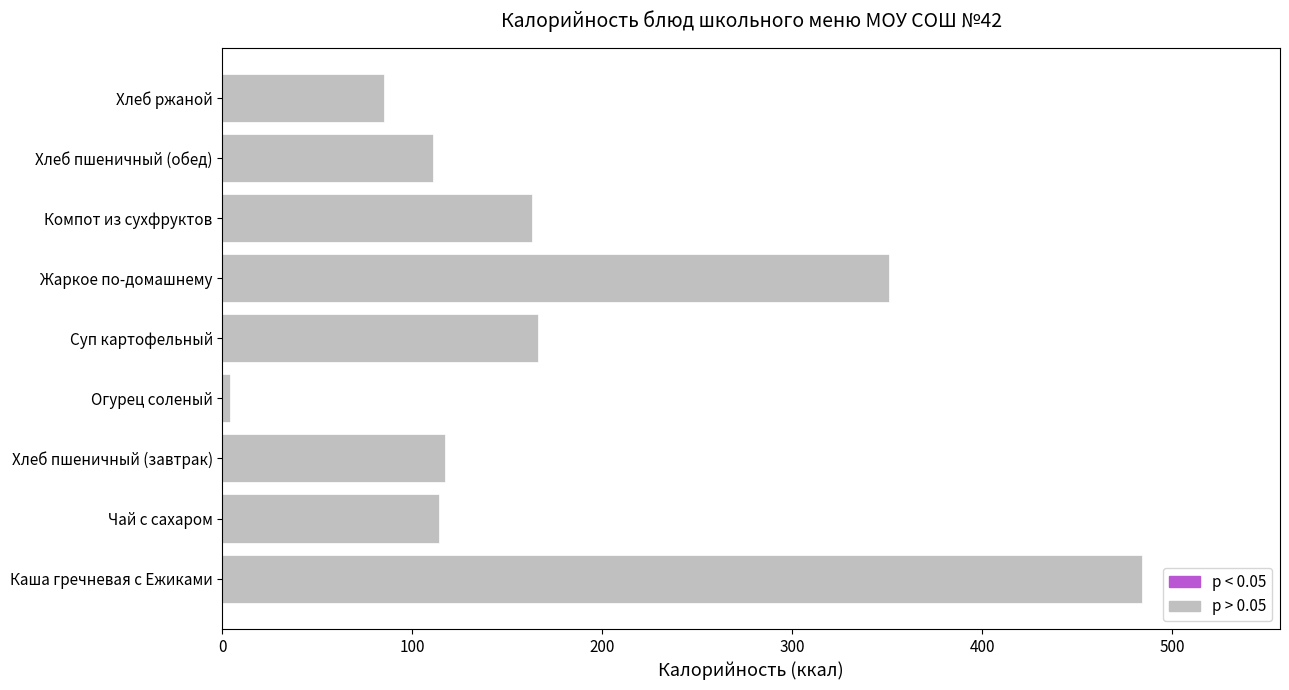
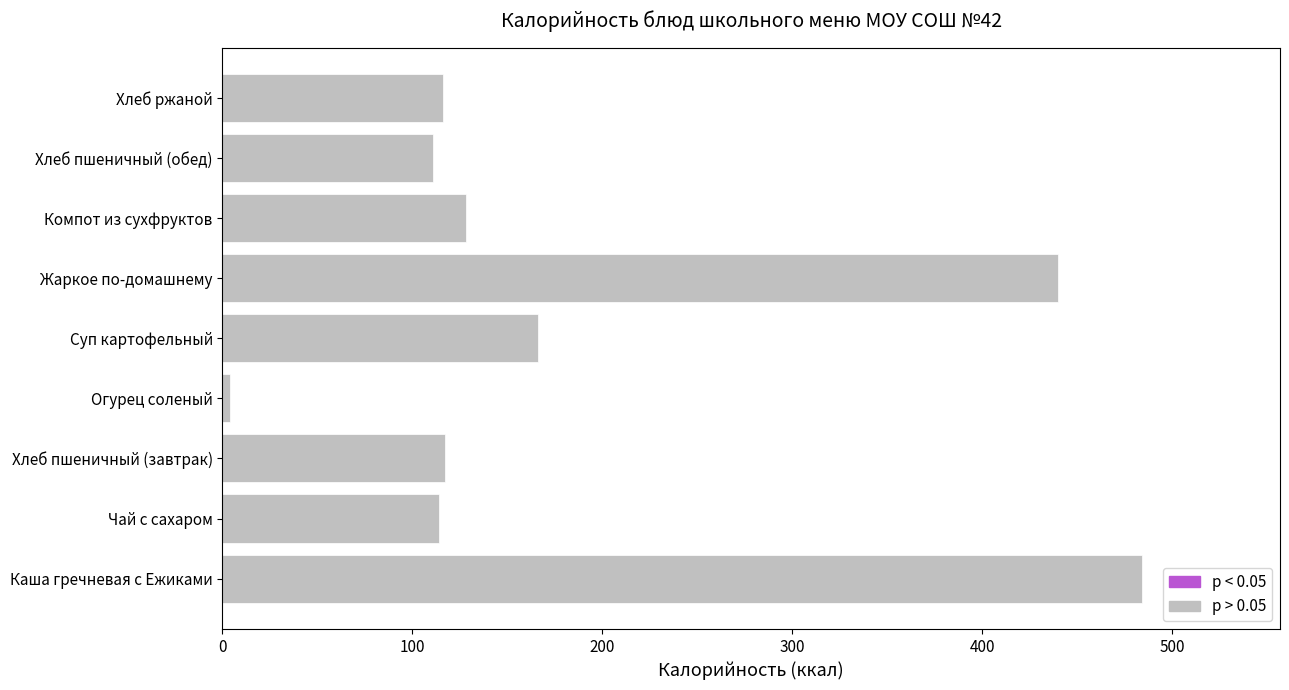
Хлеб ржаной: 85 -> 116
Компот из сухфруктов: 163 -> 128
Жаркое по-домашнему: 351 -> 440
